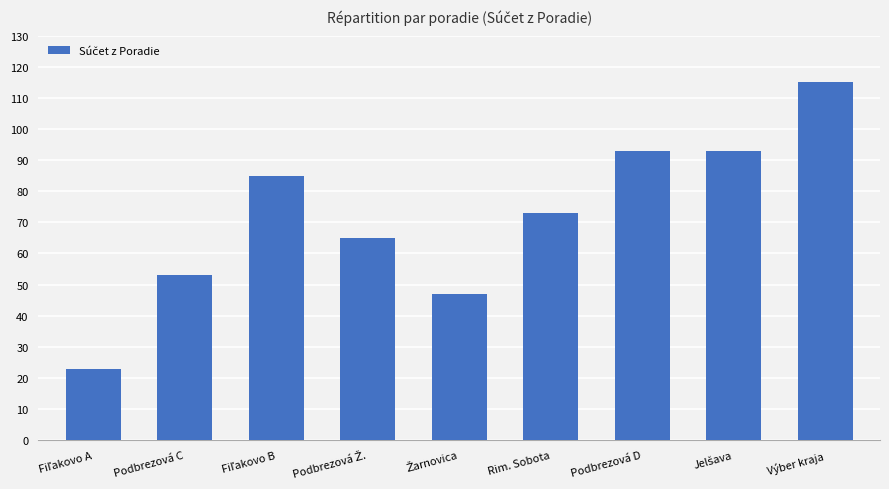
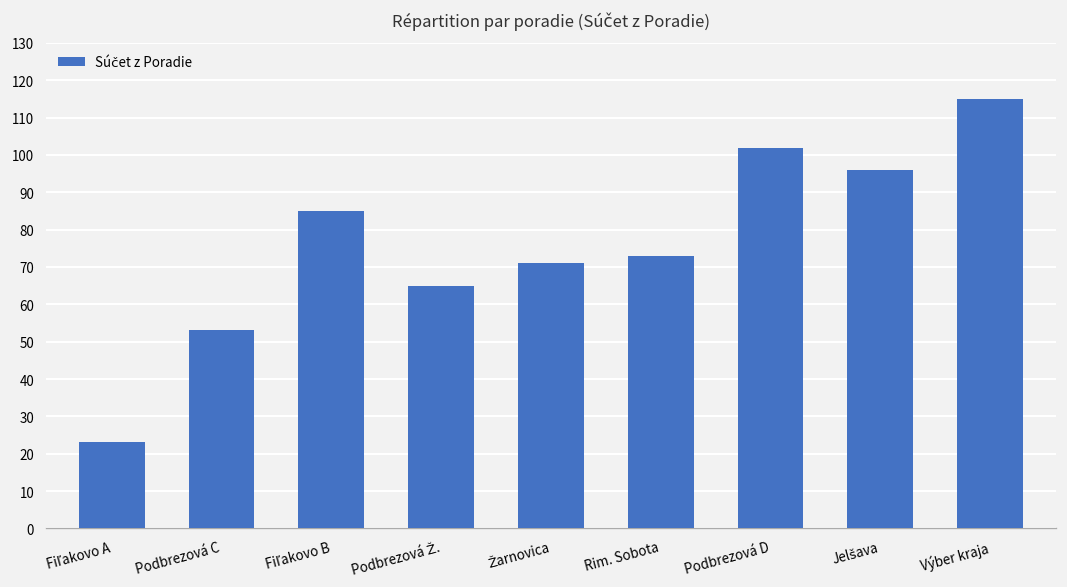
Žarnovica: 47 -> 71
Podbrezová D: 93 -> 102
Jelšava: 93 -> 96
